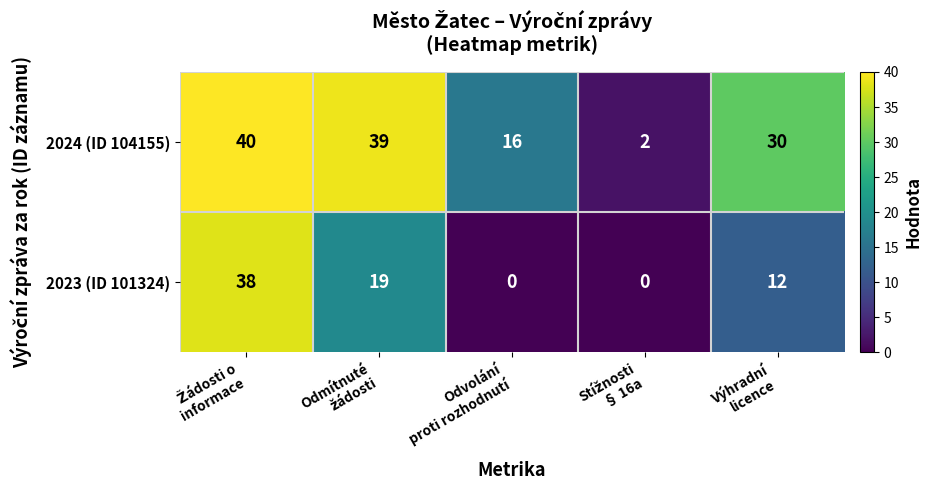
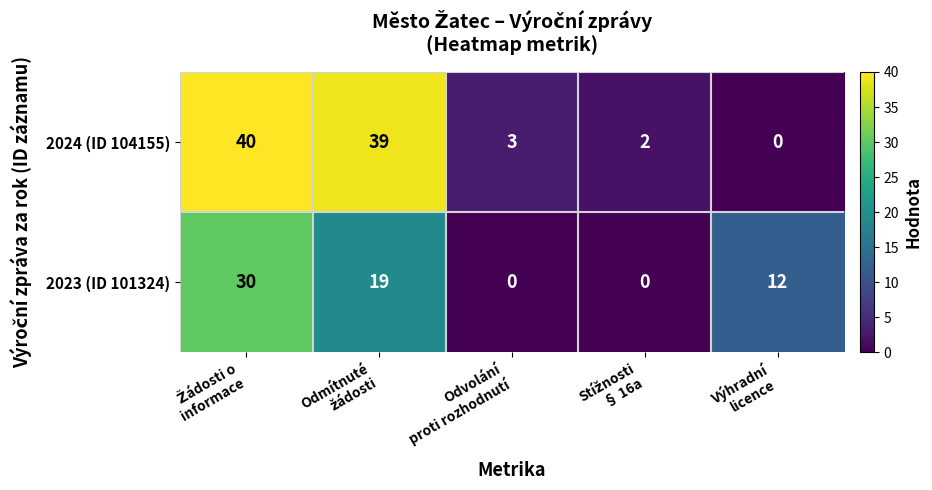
2024 (ID 104155), Odvolání proti rozhodnutí: 16 -> 3
2024 (ID 104155), Výhradní licence: 30 -> 0
2023 (ID 101324), Žádosti o informace: 38 -> 30
